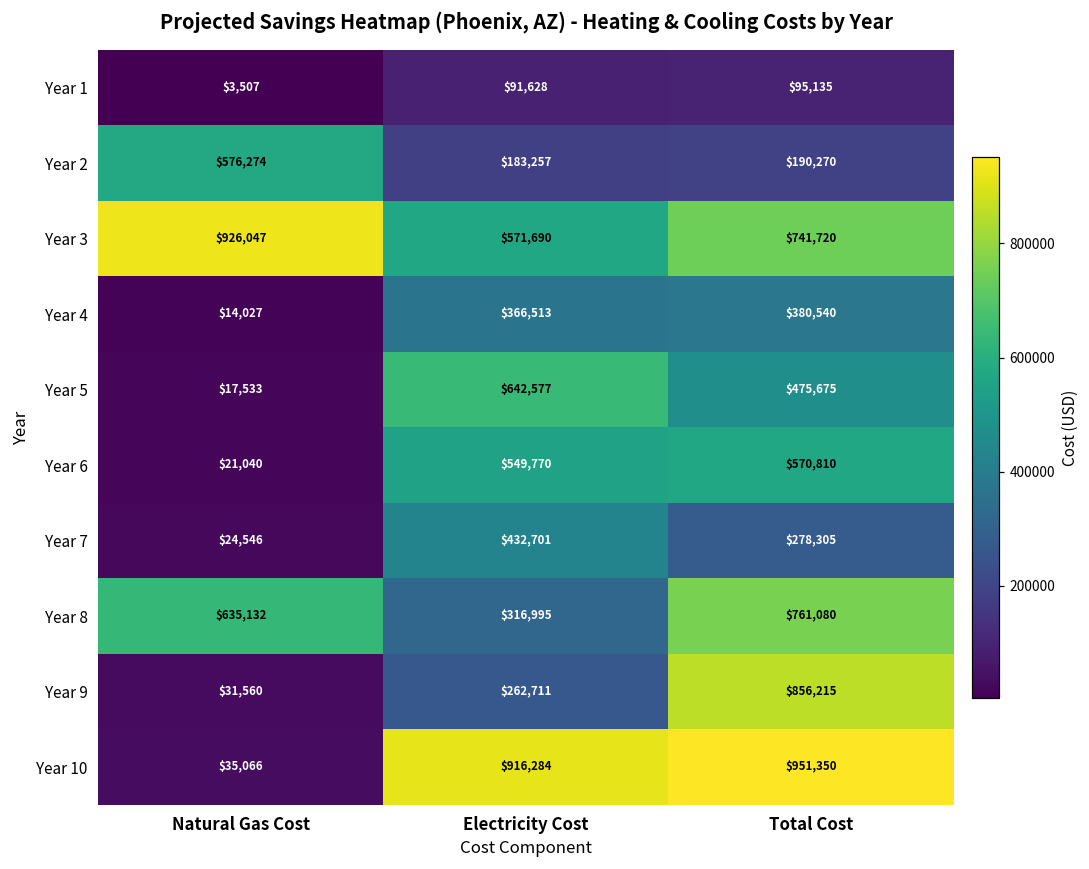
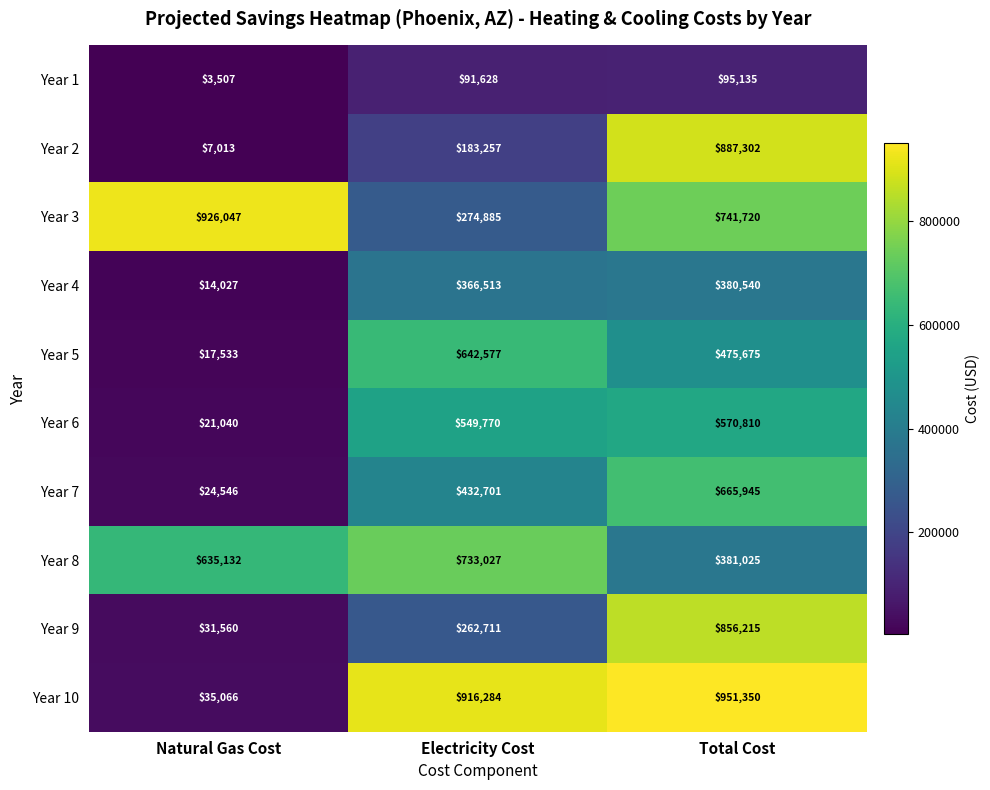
Year 2, Natural Gas Cost: $576,274 -> $7,013
Year 2, Total Cost: $190,270 -> $887,302
Year 3, Electricity Cost: $571,690 -> $274,885
Year 7, Total Cost: $278,305 -> $665,945
Year 8, Electricity Cost: $316,995 -> $733,027
Year 8, Total Cost: $761,080 -> $381,025
